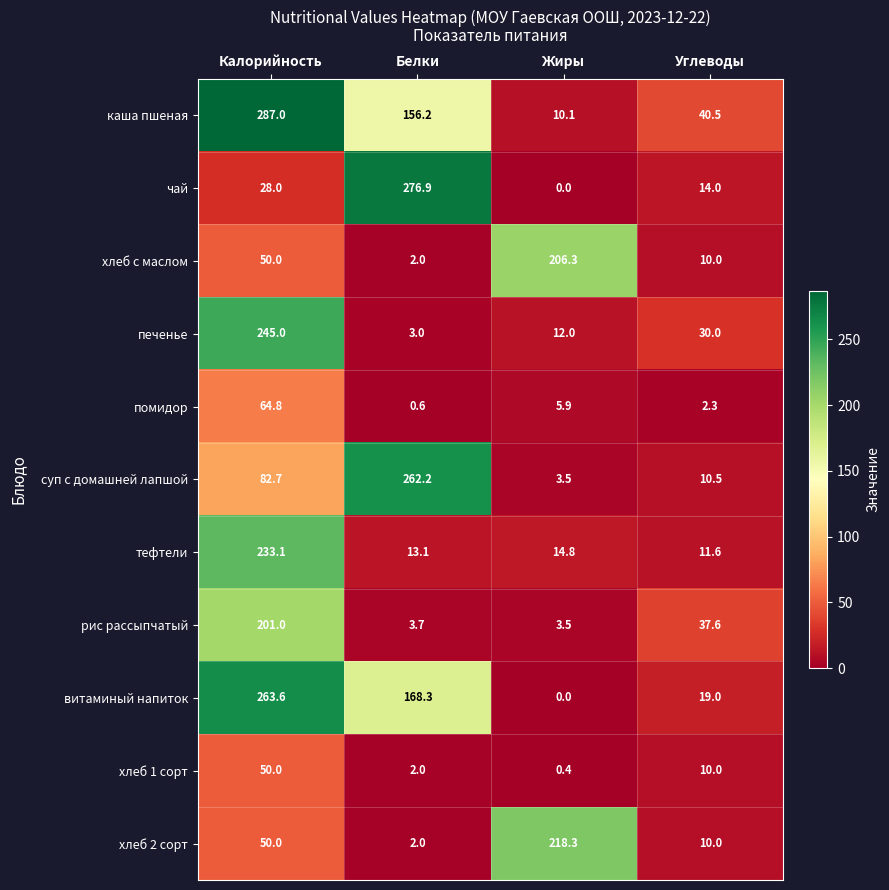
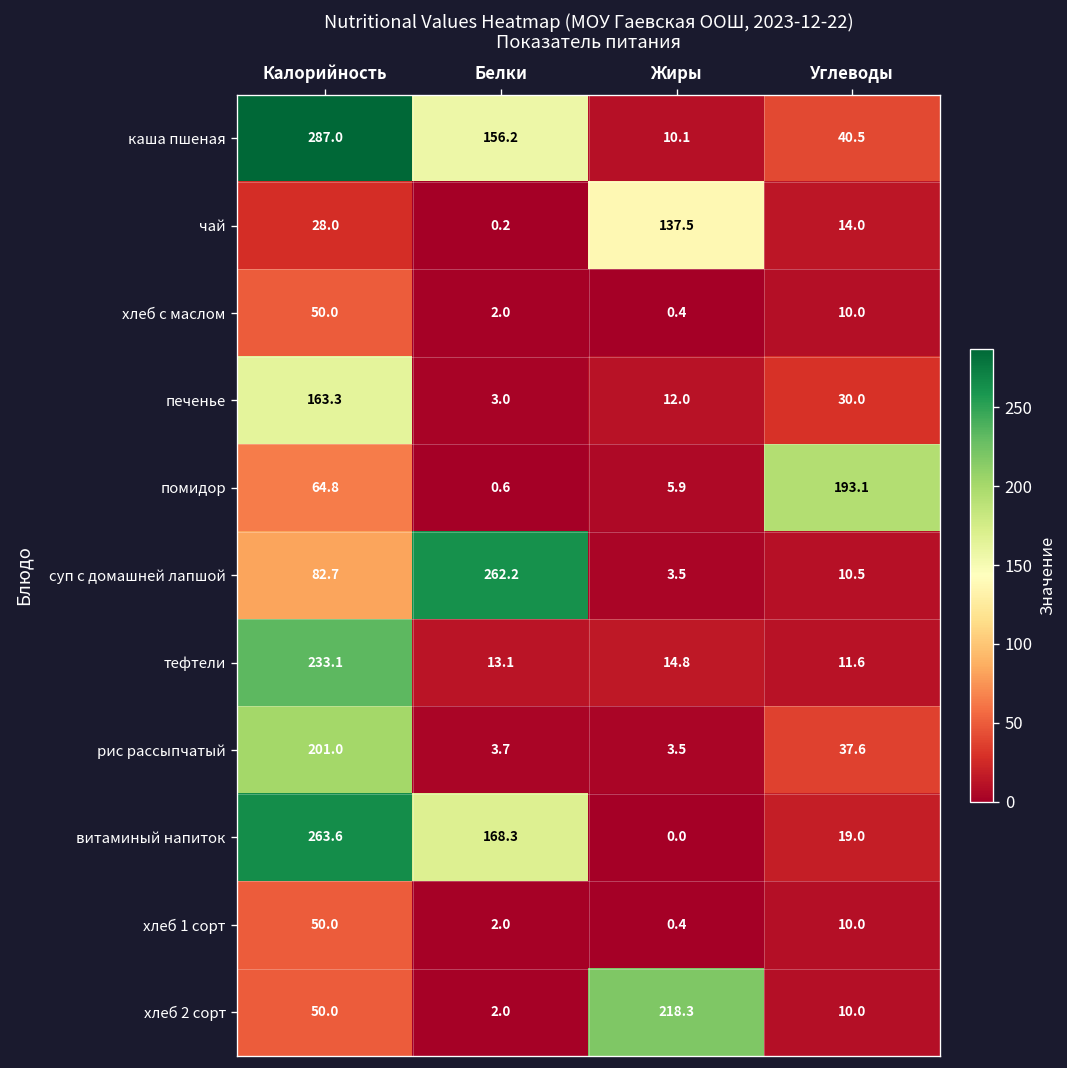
чай, Белки: 276.9 -> 0.2
чай, Жиры: 0.0 -> 137.5
хлеб с маслом, Жиры: 206.3 -> 0.4
печенье, Калорийность: 245.0 -> 163.3
помидор, Углеводы: 2.3 -> 193.1
